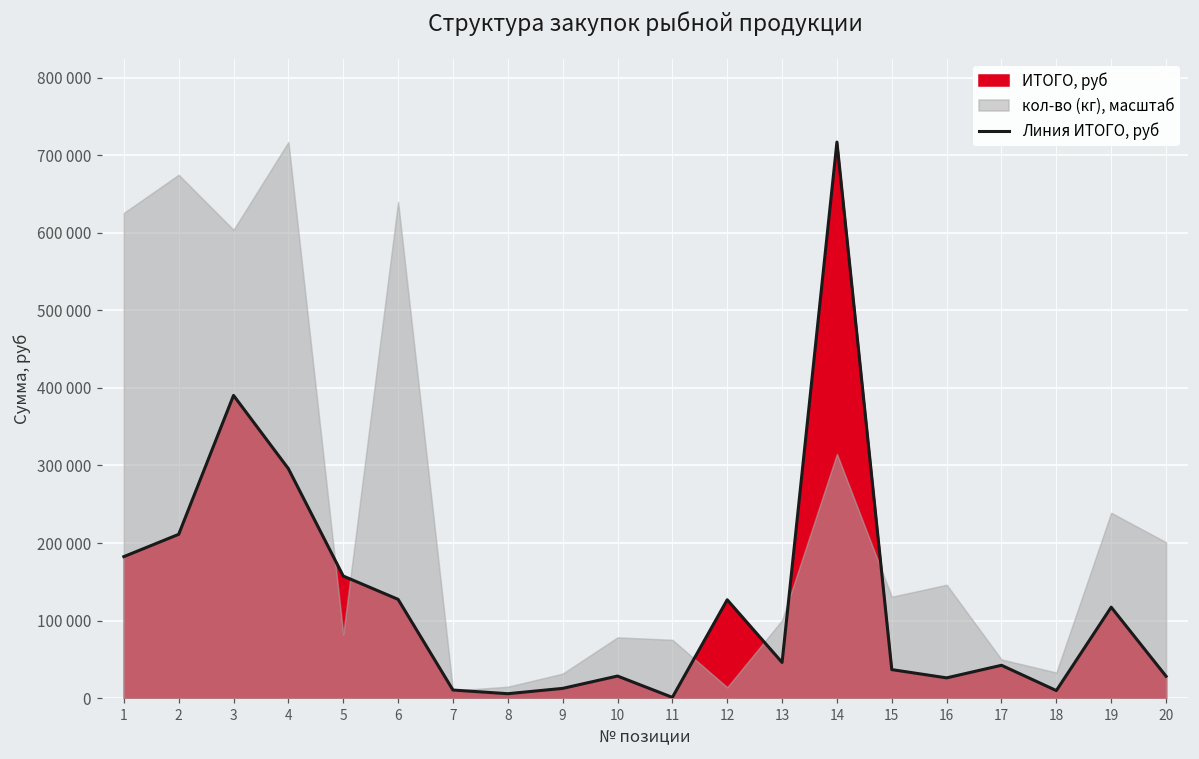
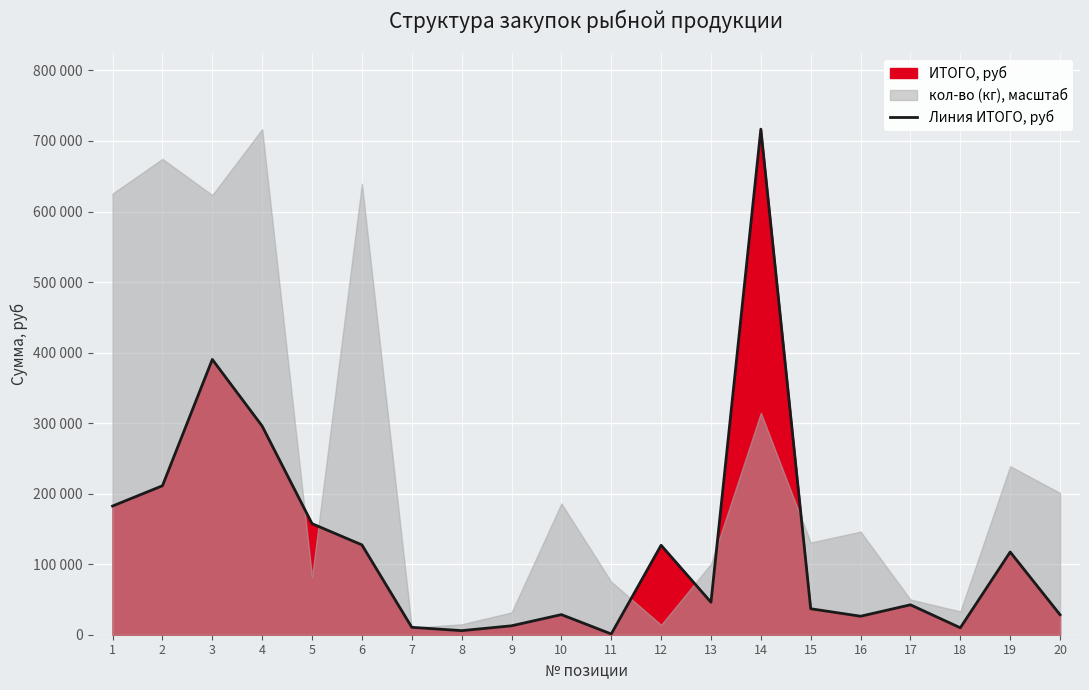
кол-во (кг), масштаб, 3: 600000 -> 620000
кол-во (кг), масштаб, 10: 80000 -> 190000
